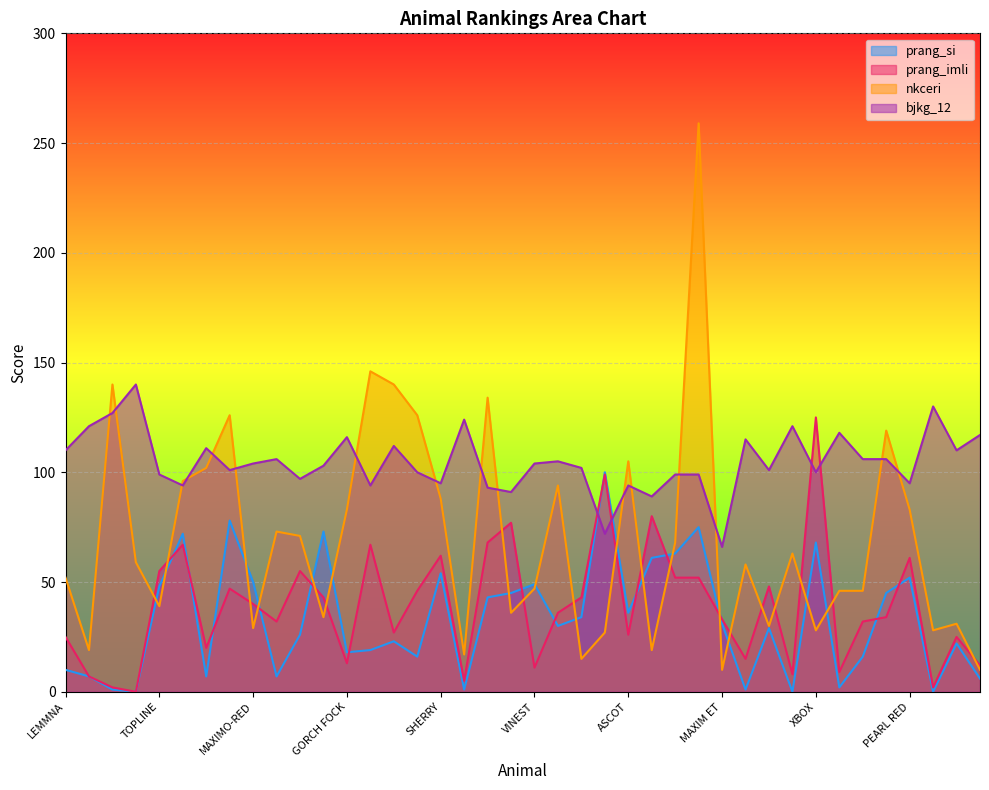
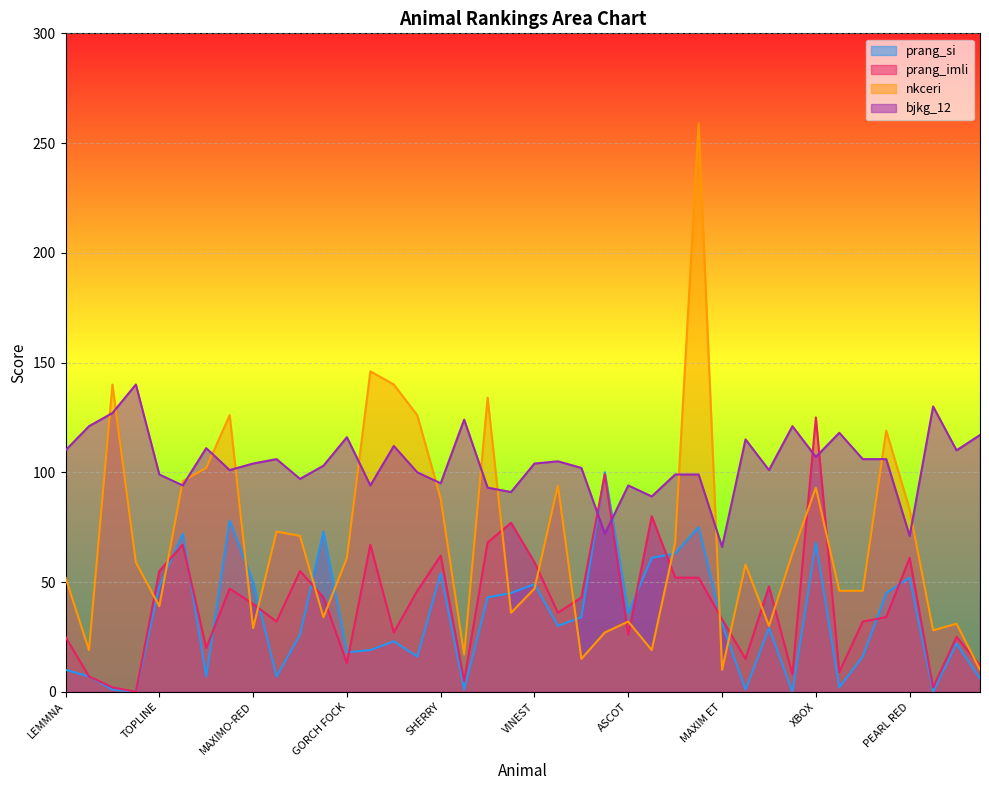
nkceri, GORCH FOCK: 83 -> 61
prang_imli, VINEST: 11 -> 59
nkceri, ASCOT: 105 -> 32
nkceri, XBOX: 28 -> 93
bjkg_12, XBOX: 100 -> 107
bjkg_12, PEARL RED: 95 -> 71
